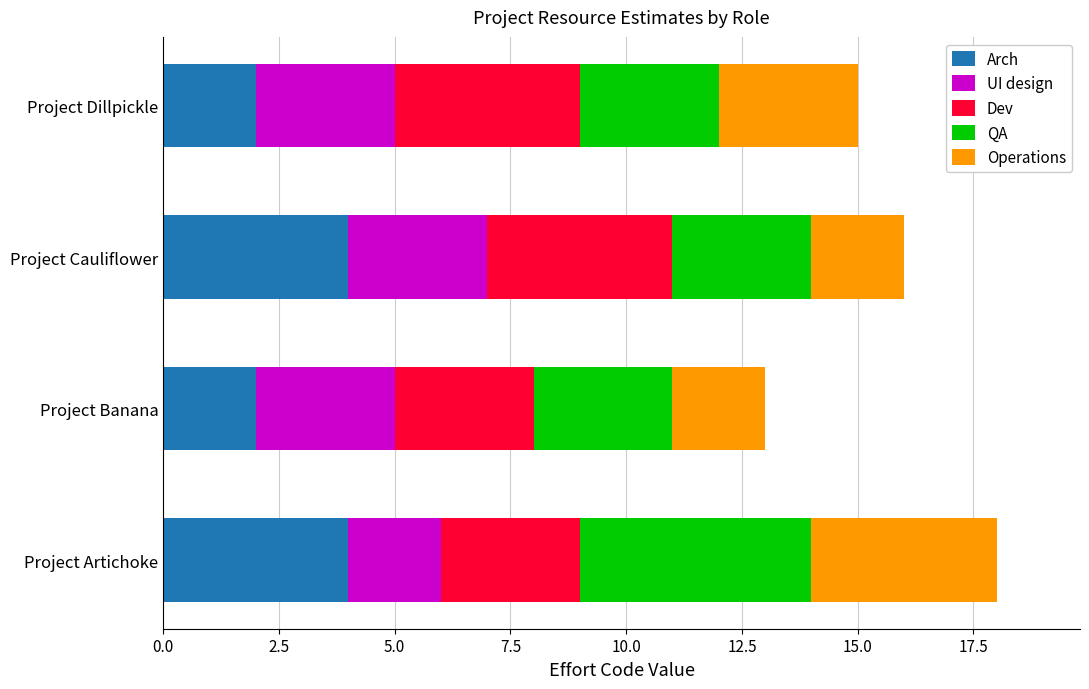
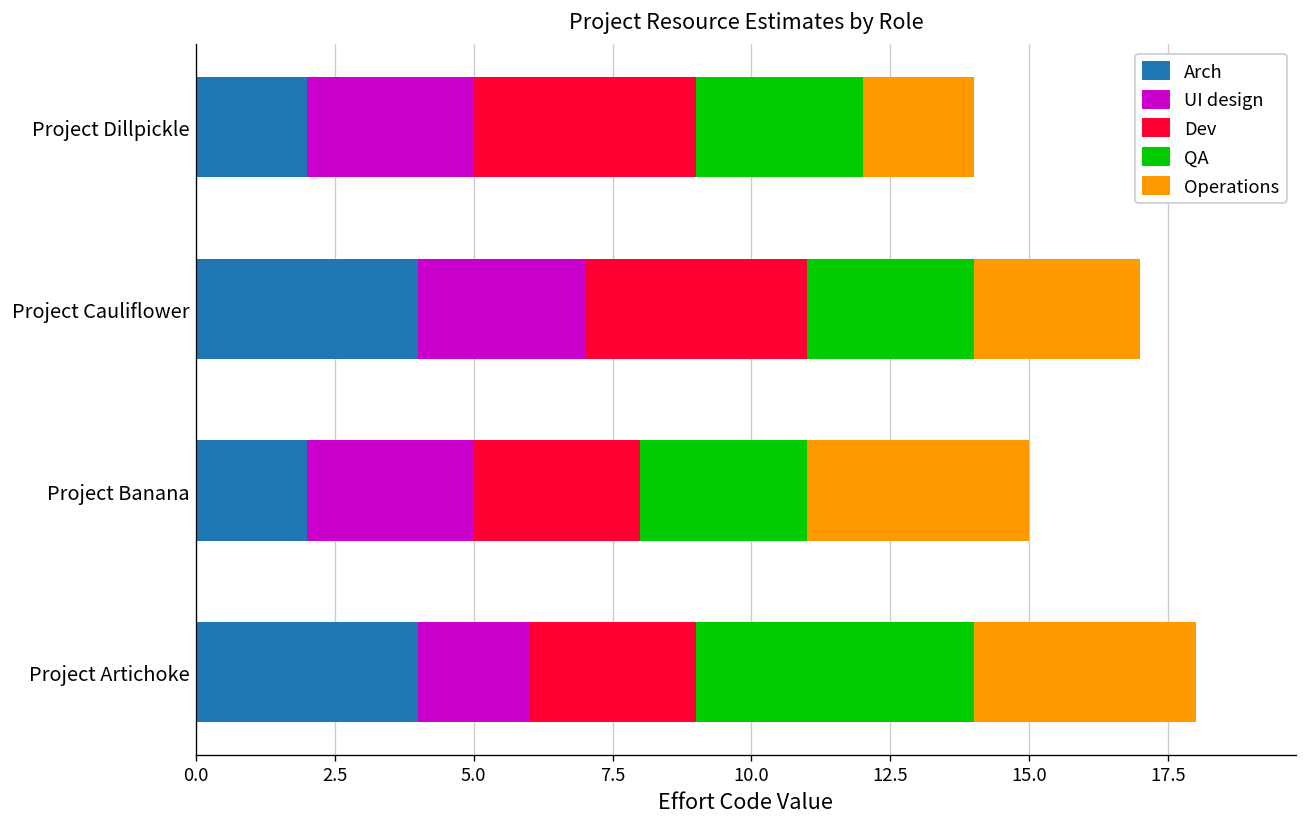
Operations, Project Dillpickle: 3 -> 2
Operations, Project Cauliflower: 2 -> 3
Operations, Project Banana: 2 -> 4
